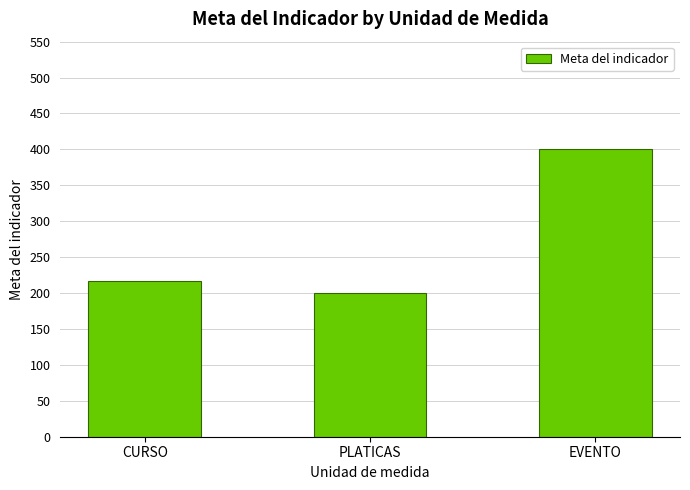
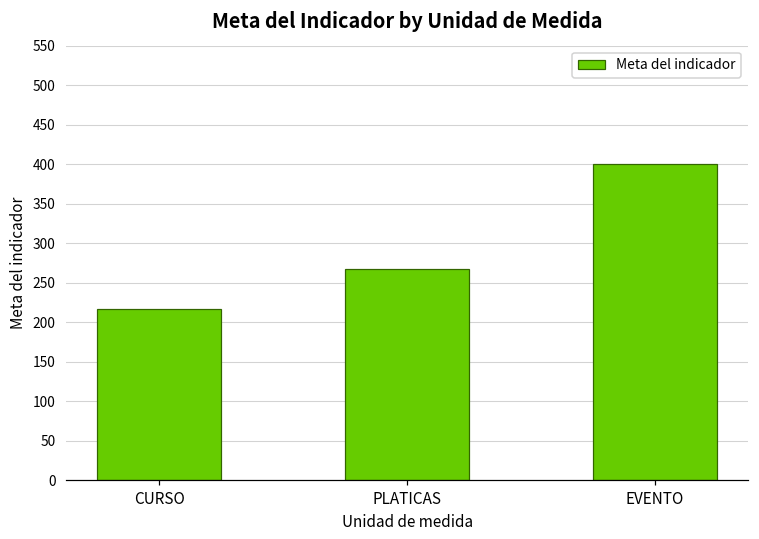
PLATICAS: 200 -> 270
